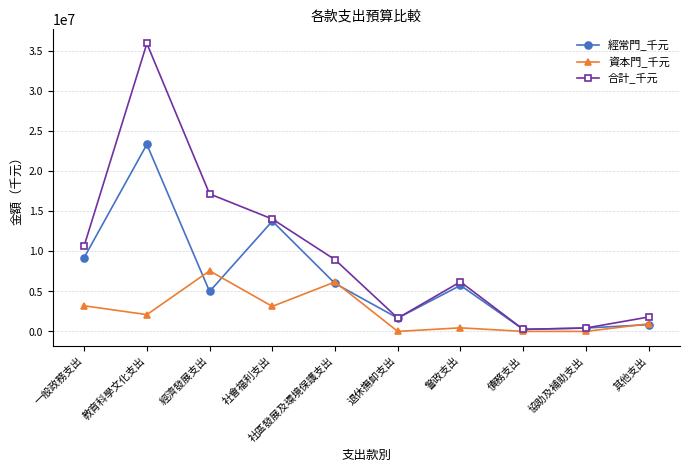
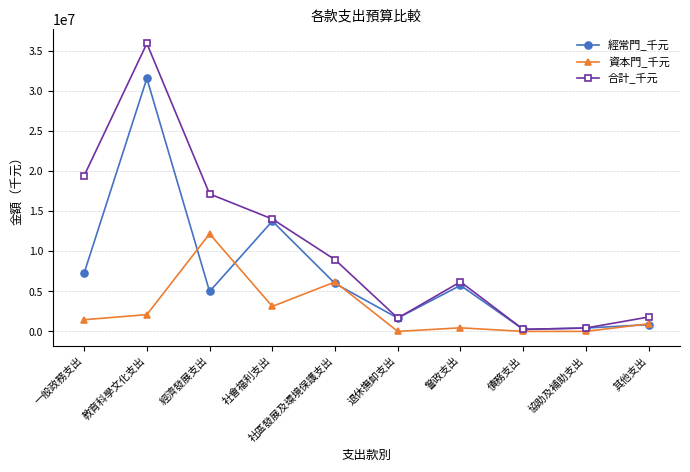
經常門_千元, 一般政務支出: 9000000 -> 7000000
資本門_千元, 一般政務支出: 3000000 -> 1000000
合計_千元, 一般政務支出: 11000000 -> 19000000
經常門_千元, 教育科學文化支出: 23000000 -> 32000000
資本門_千元, 經濟發展支出: 8000000 -> 12000000
